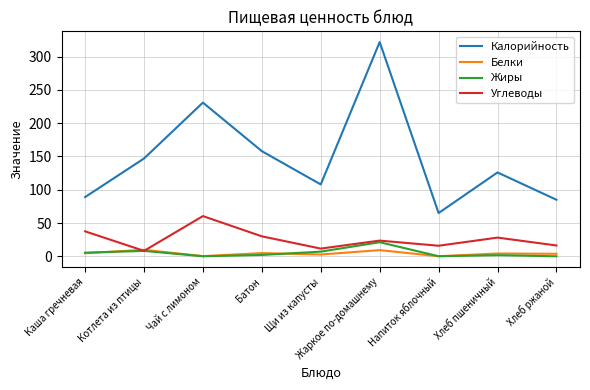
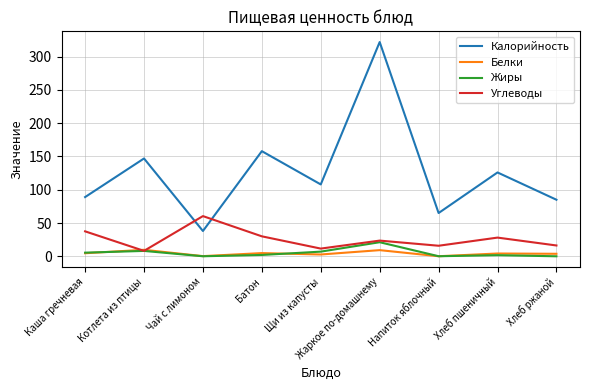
Калорийность, Чай с лимоном: 230 -> 40
